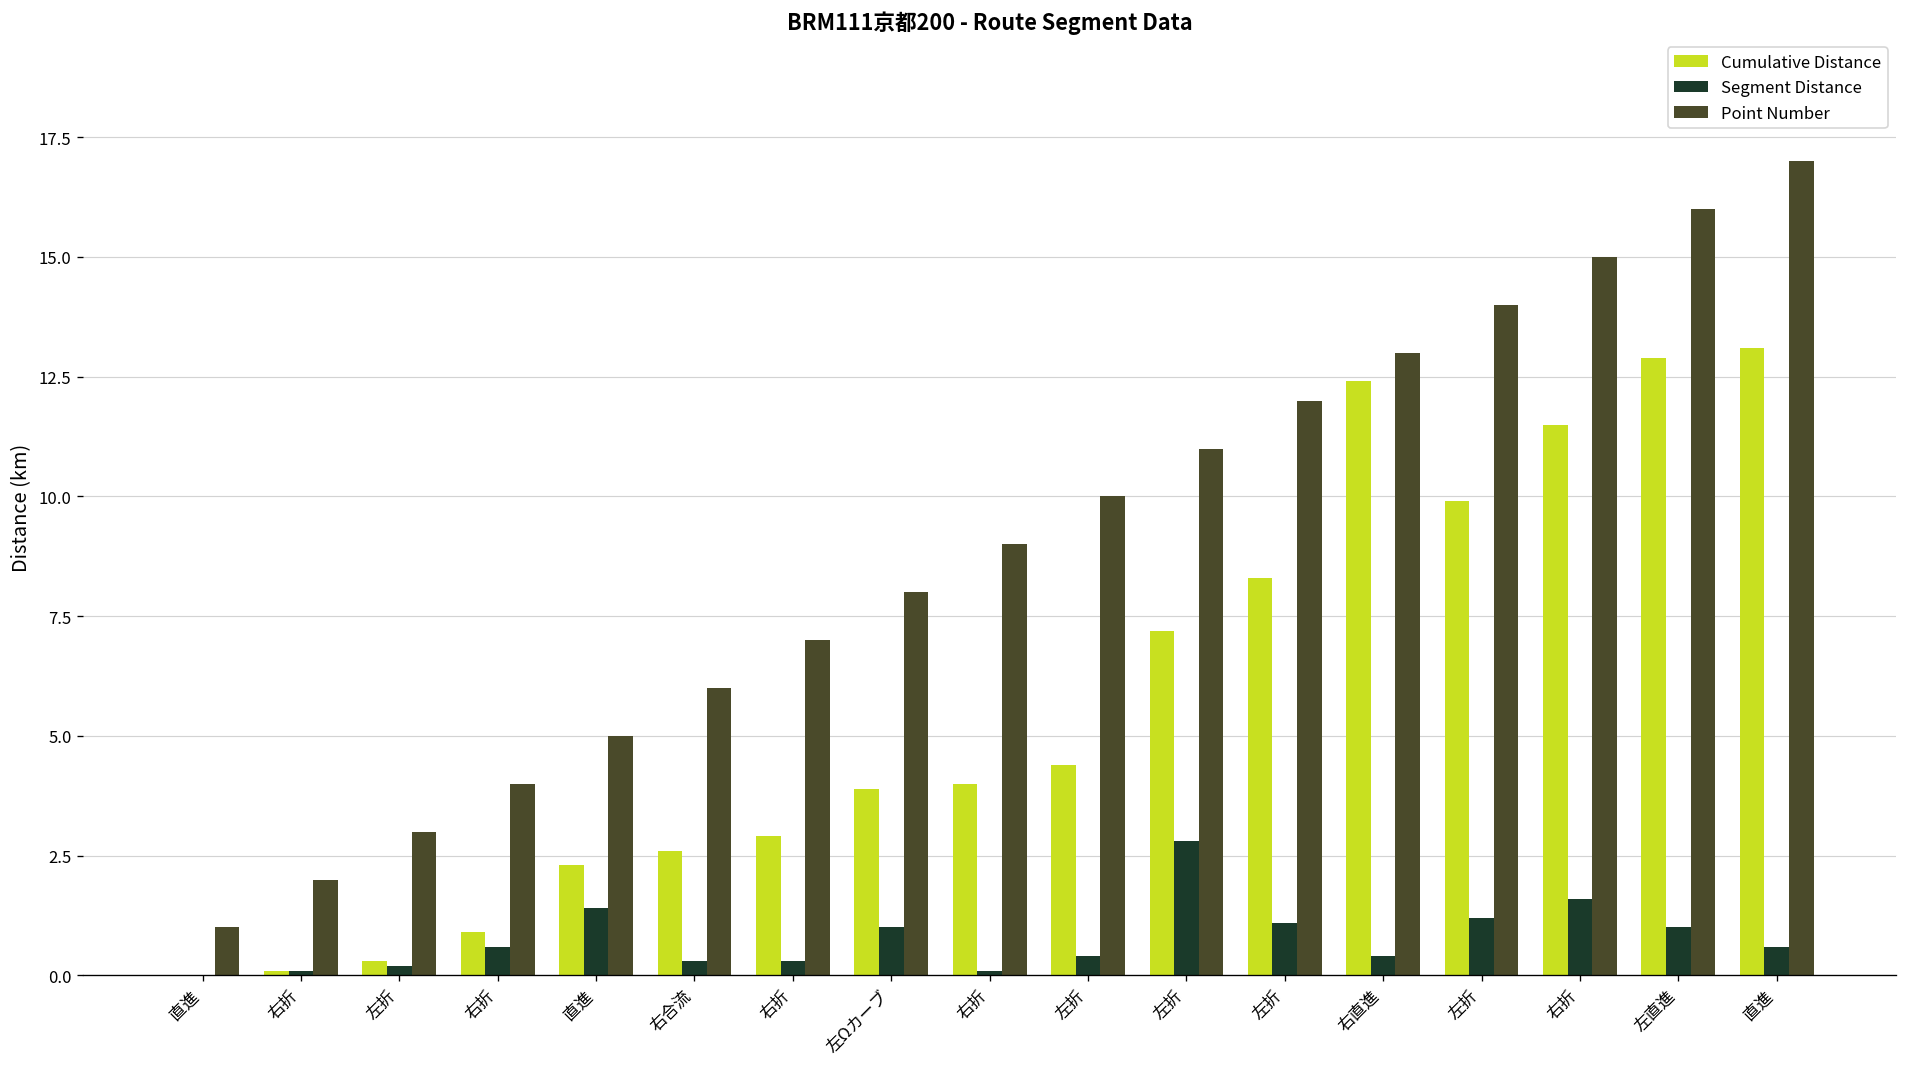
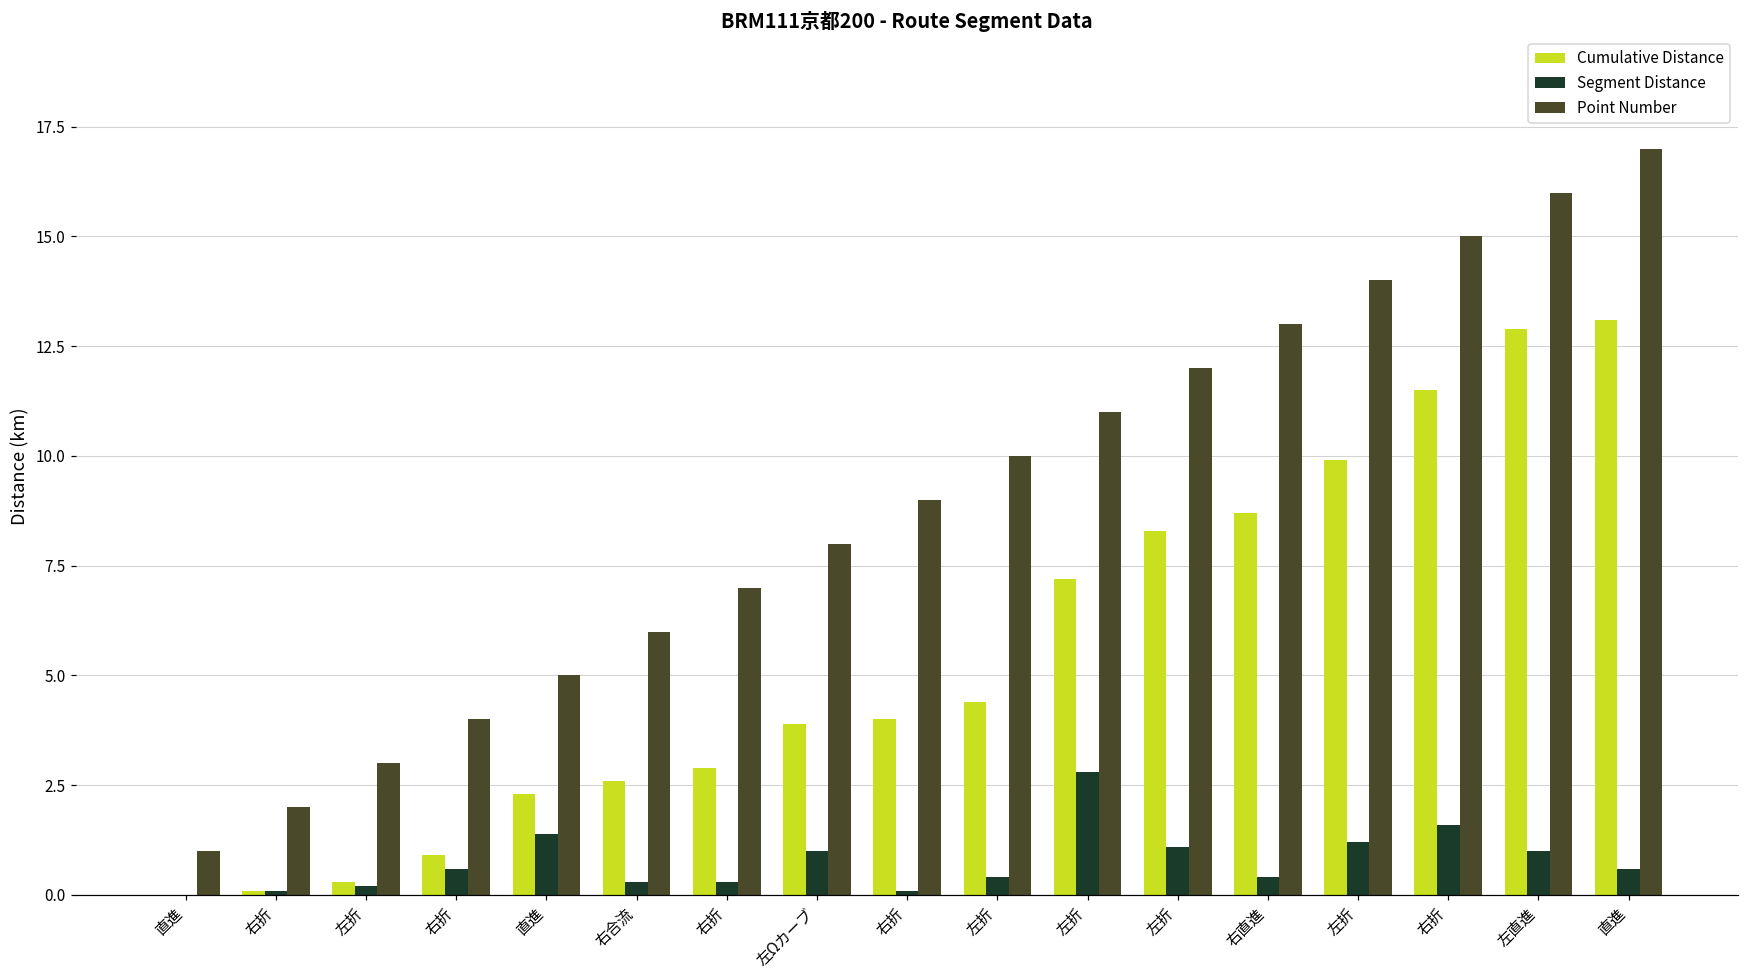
Cumulative Distance, 右直進: 12.4 -> 8.7
